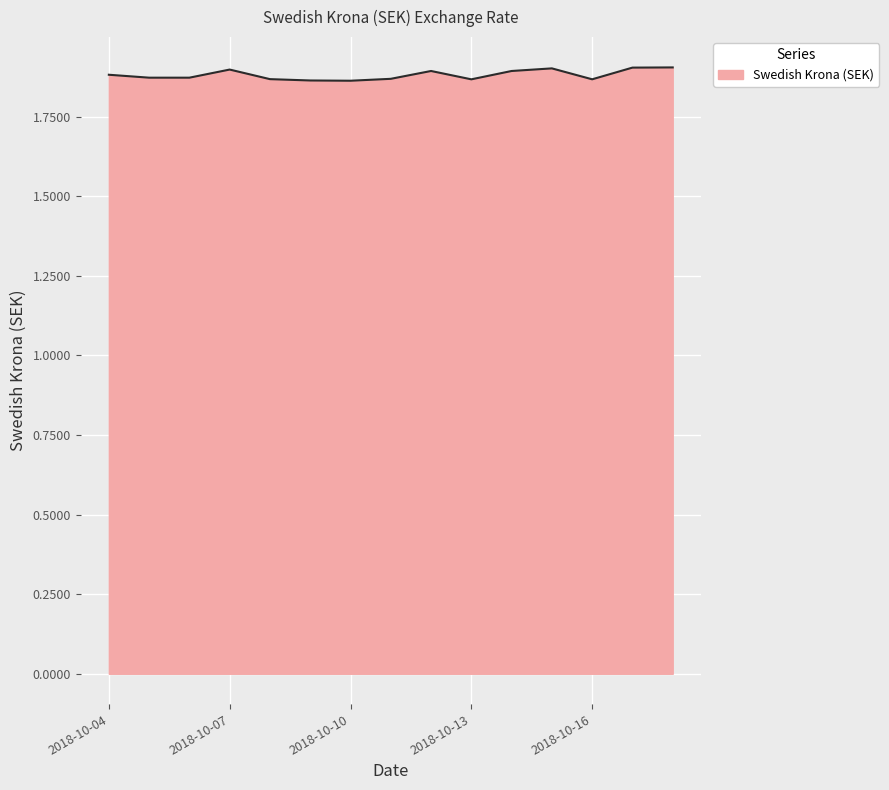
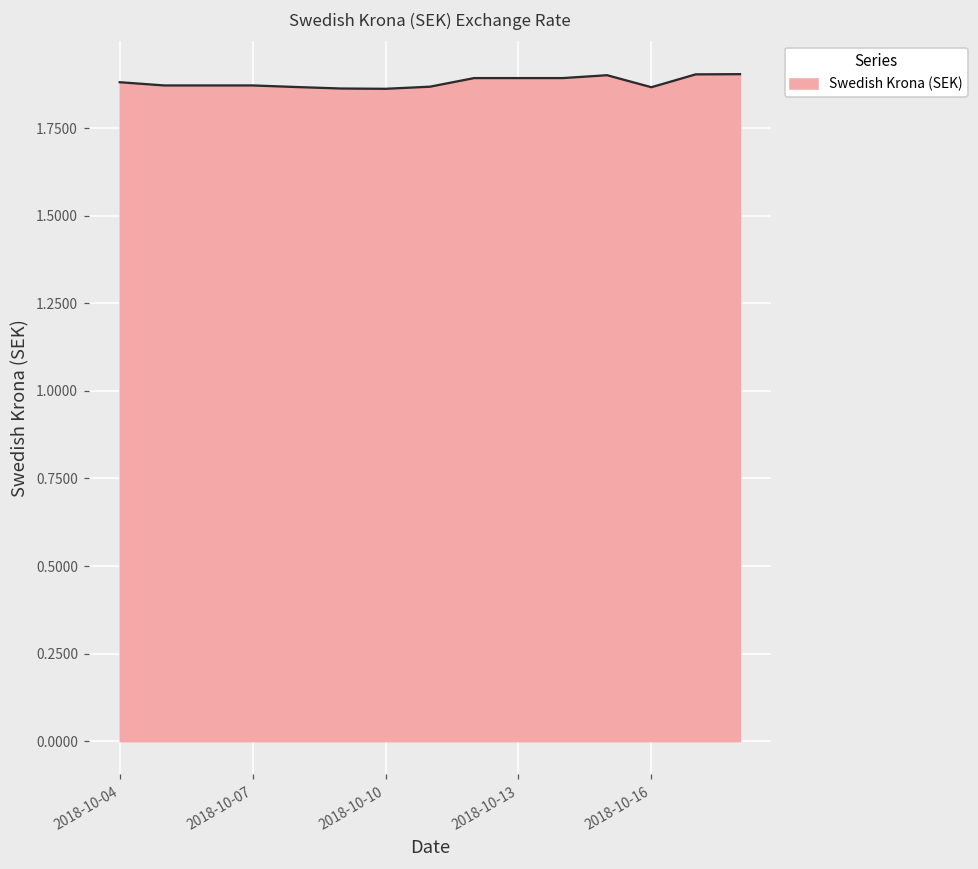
2018-10-07: 1.90 -> 1.87
2018-10-13: 1.87 -> 1.89
